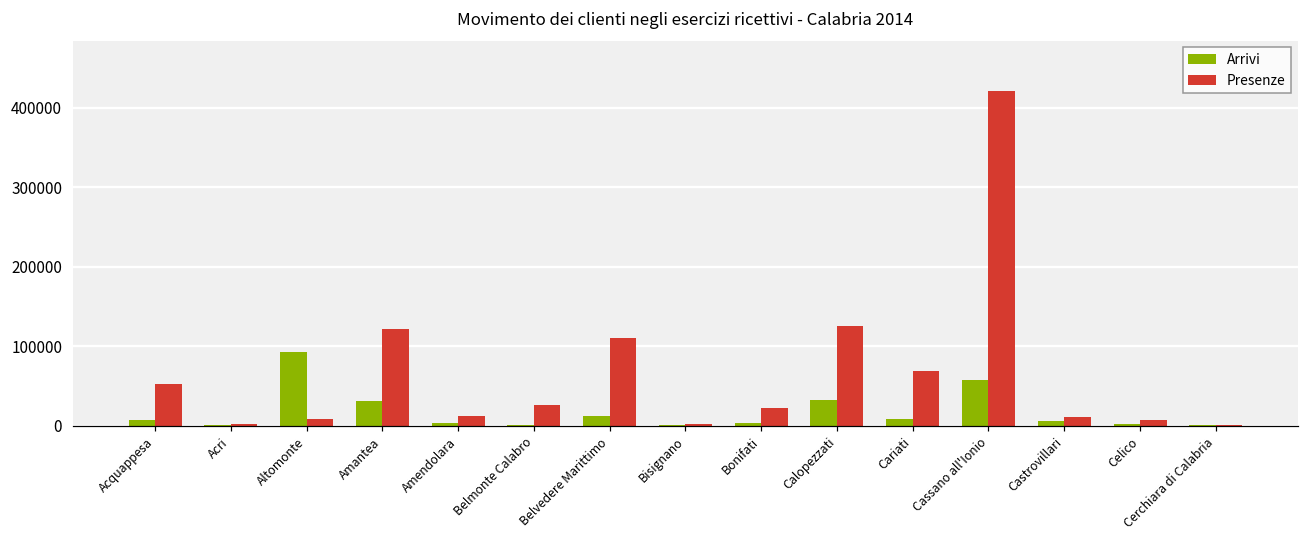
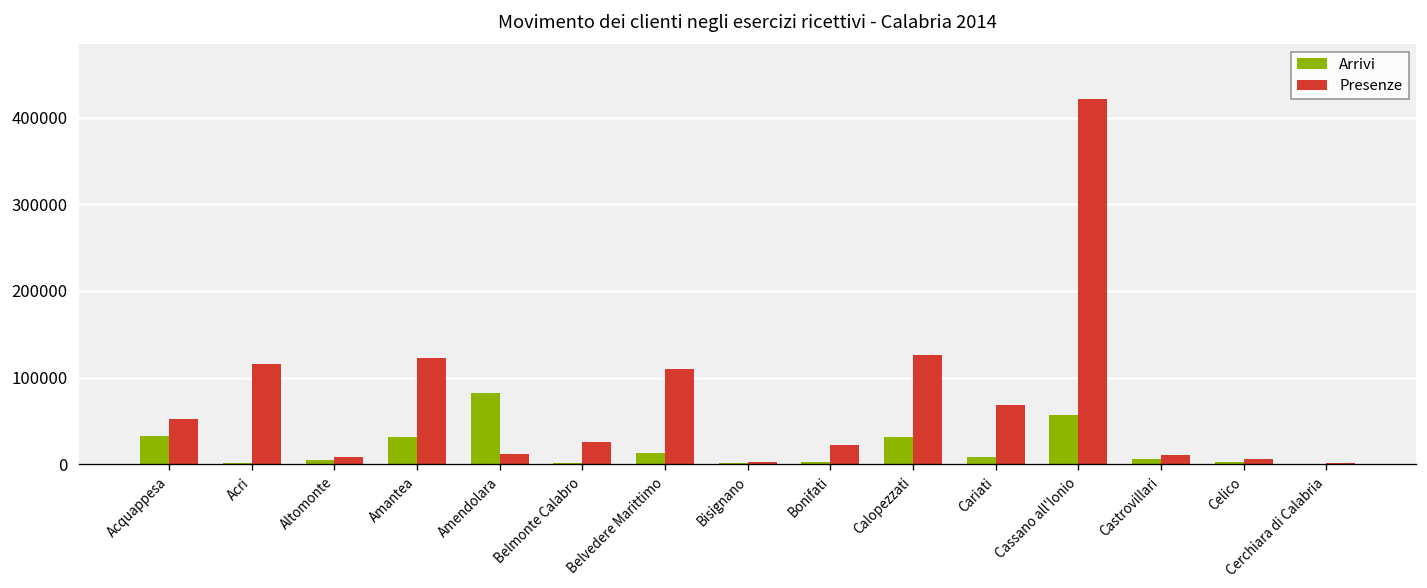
Arrivi, Acquappesa: 10000 -> 30000
Presenze, Acri: 0 -> 120000
Arrivi, Altomonte: 90000 -> 0
Arrivi, Amendolara: 0 -> 80000
